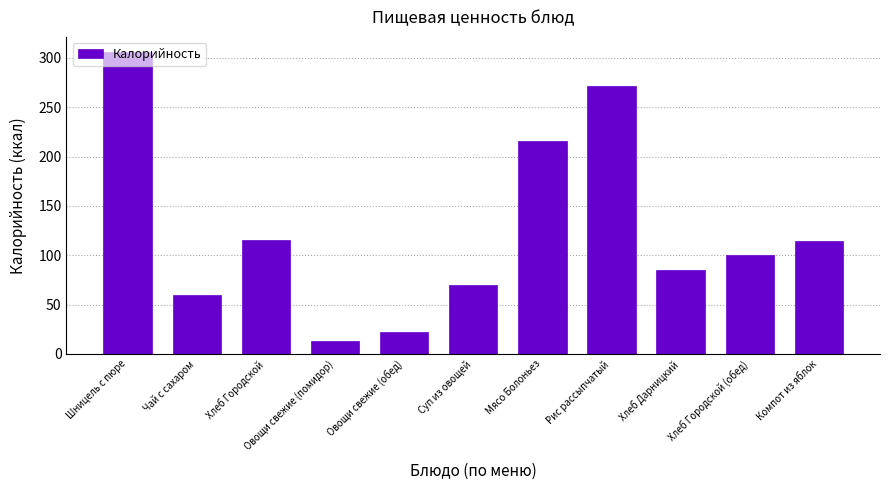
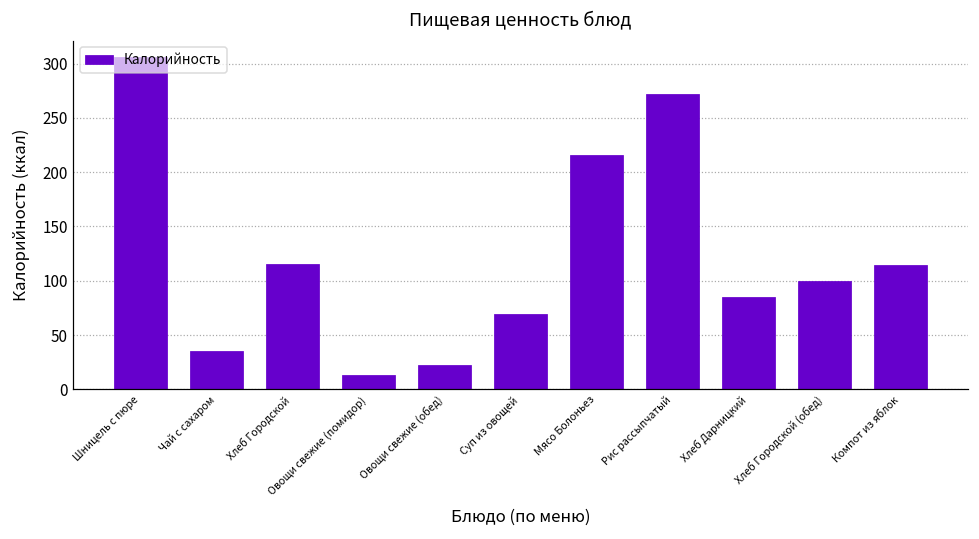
Чай с сахаром: 60 -> 40
